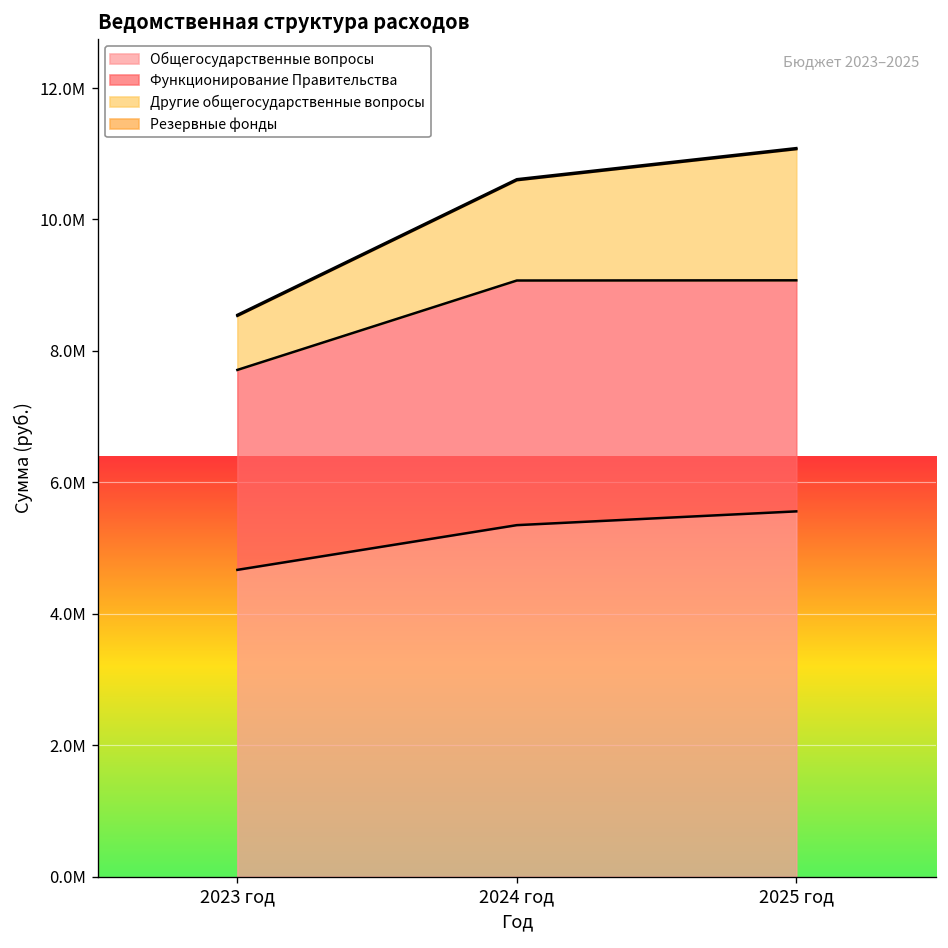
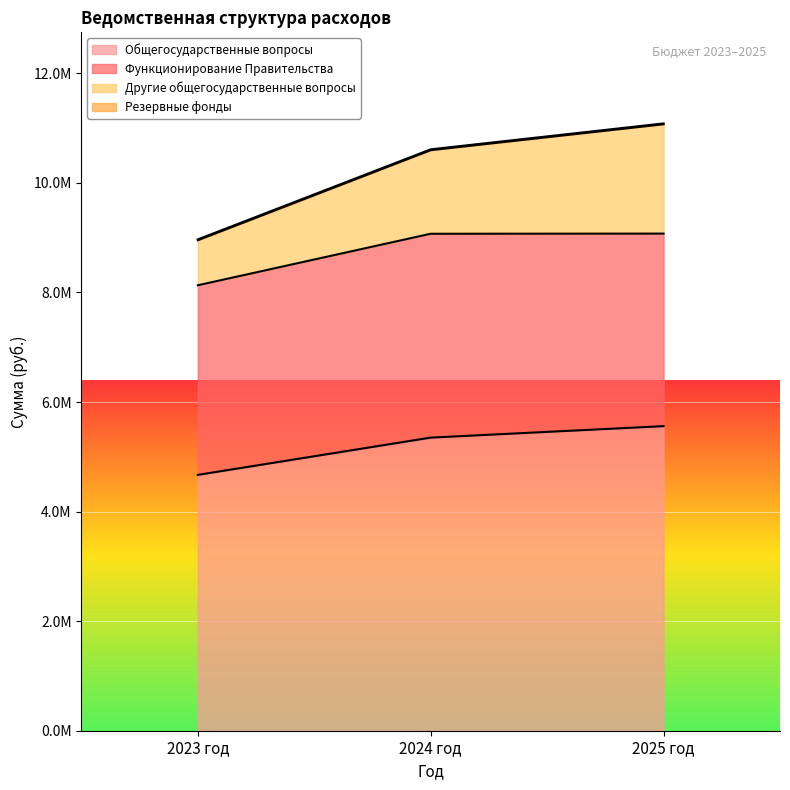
Функционирование Правительства, 2023 год: 3000000 -> 3500000
